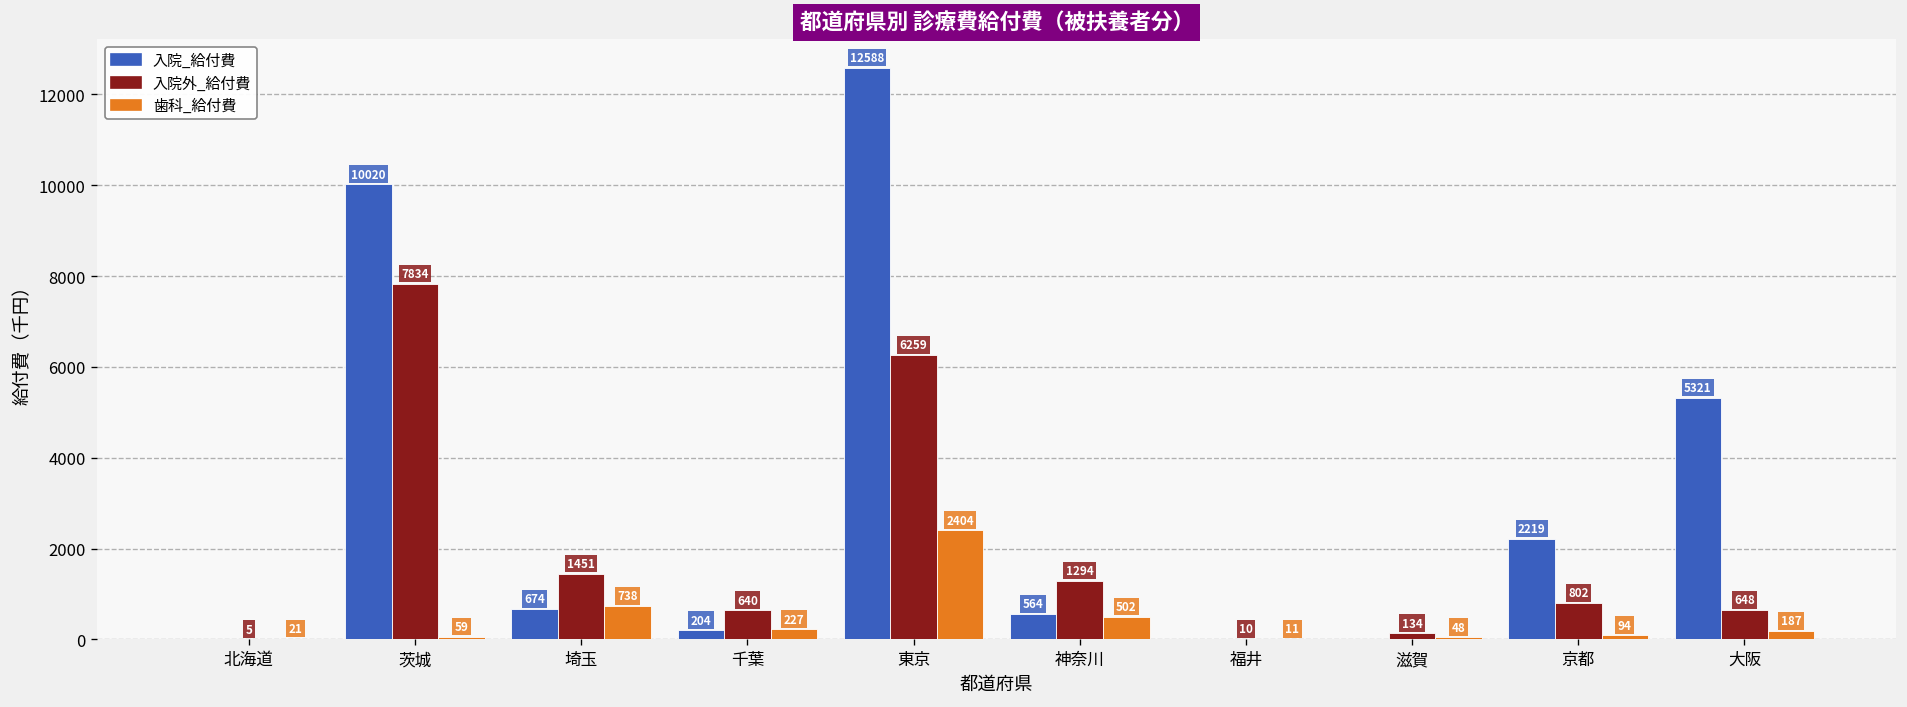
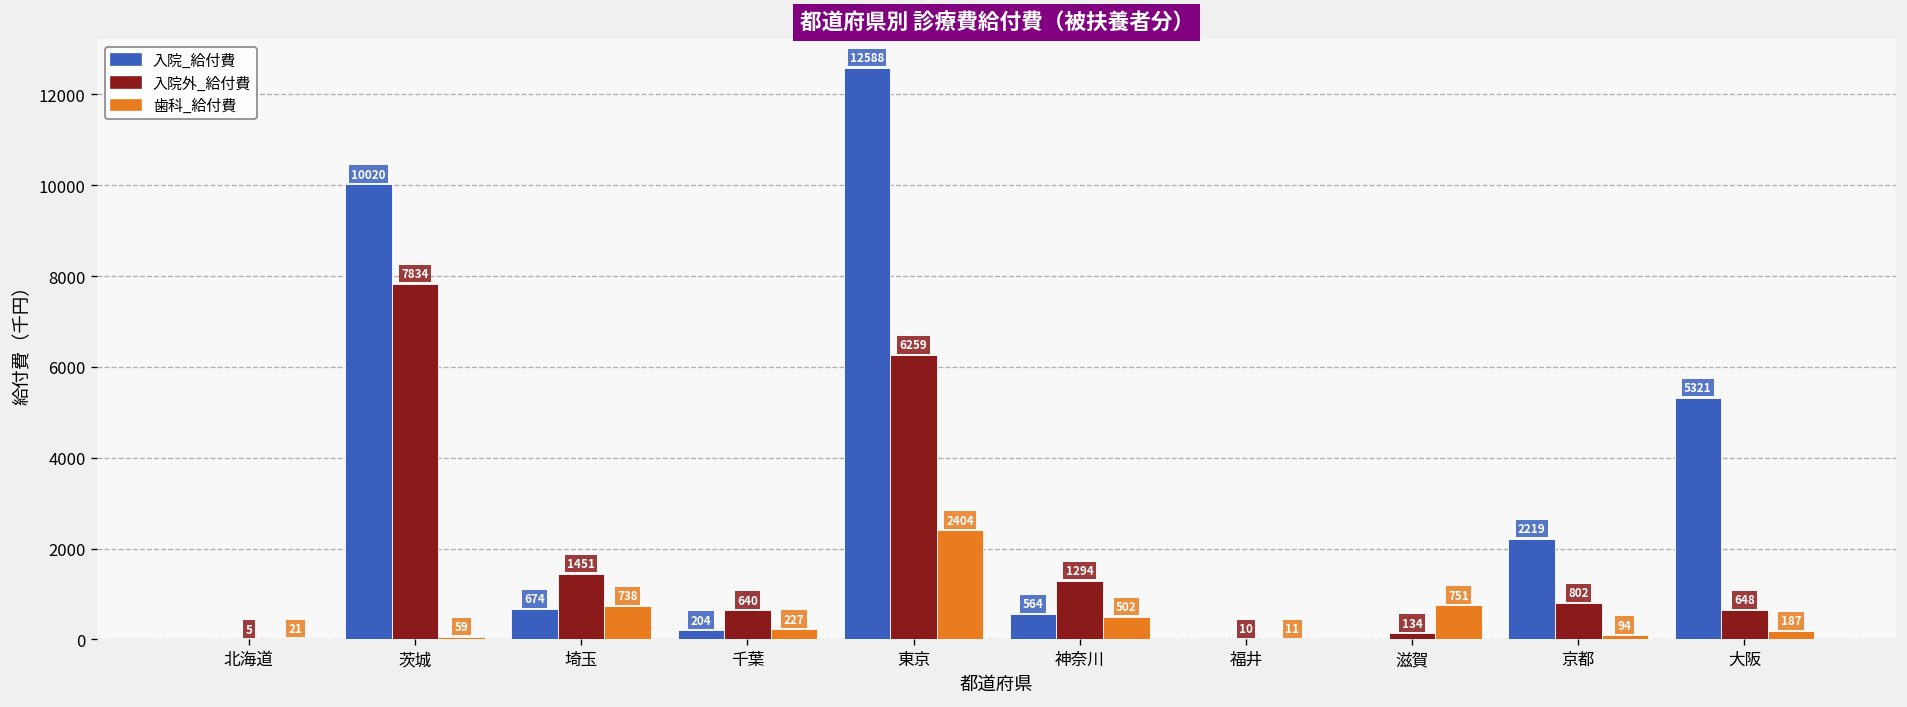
歯科_給付費, 滋賀: 48 -> 751
